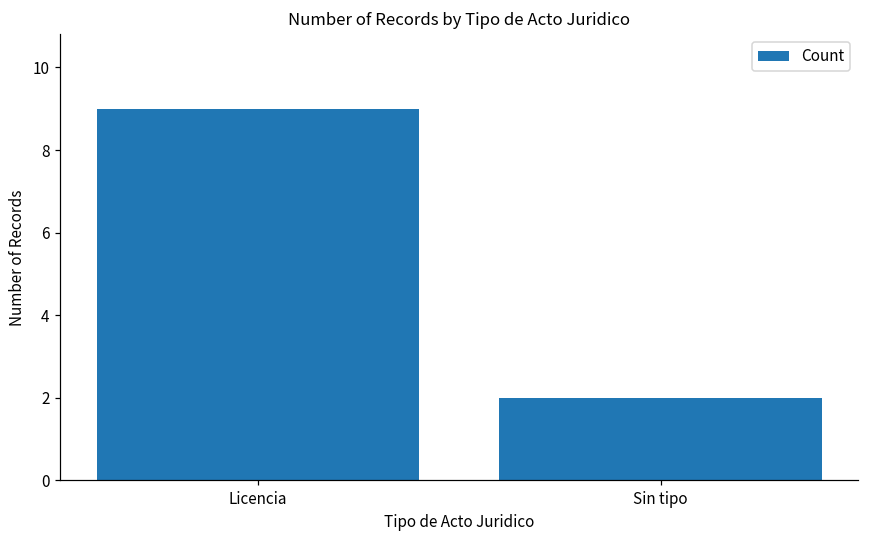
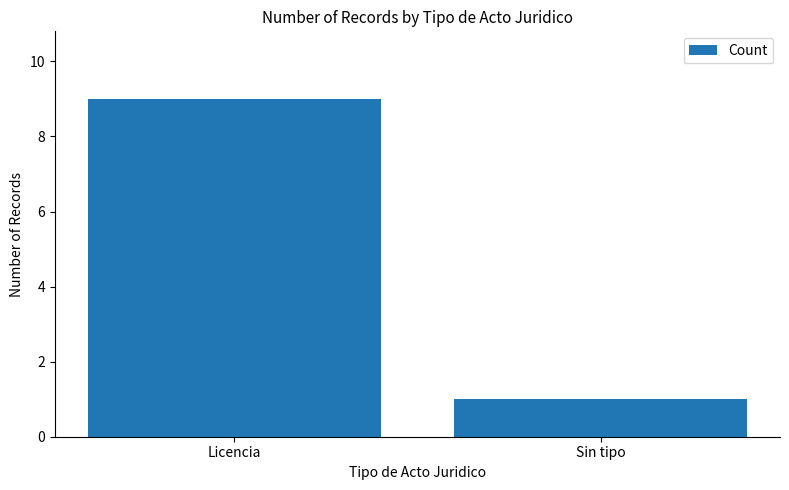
Sin tipo: 2 -> 1
